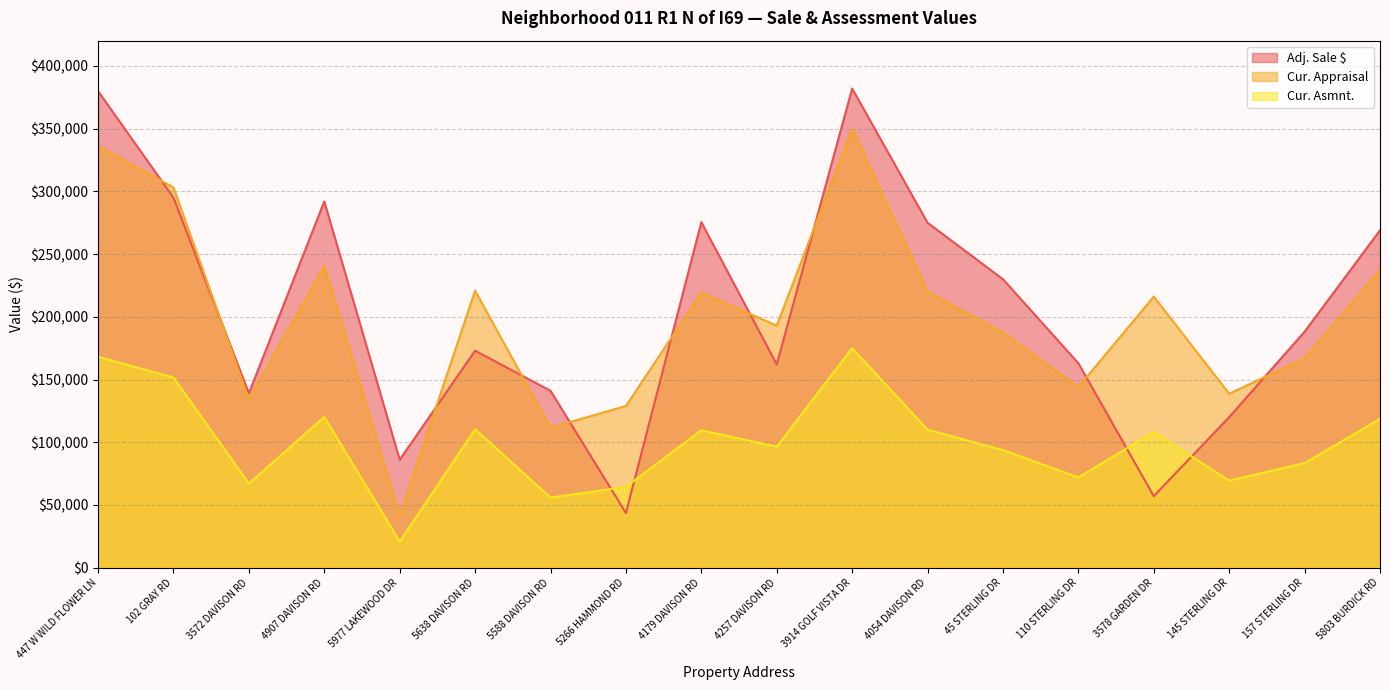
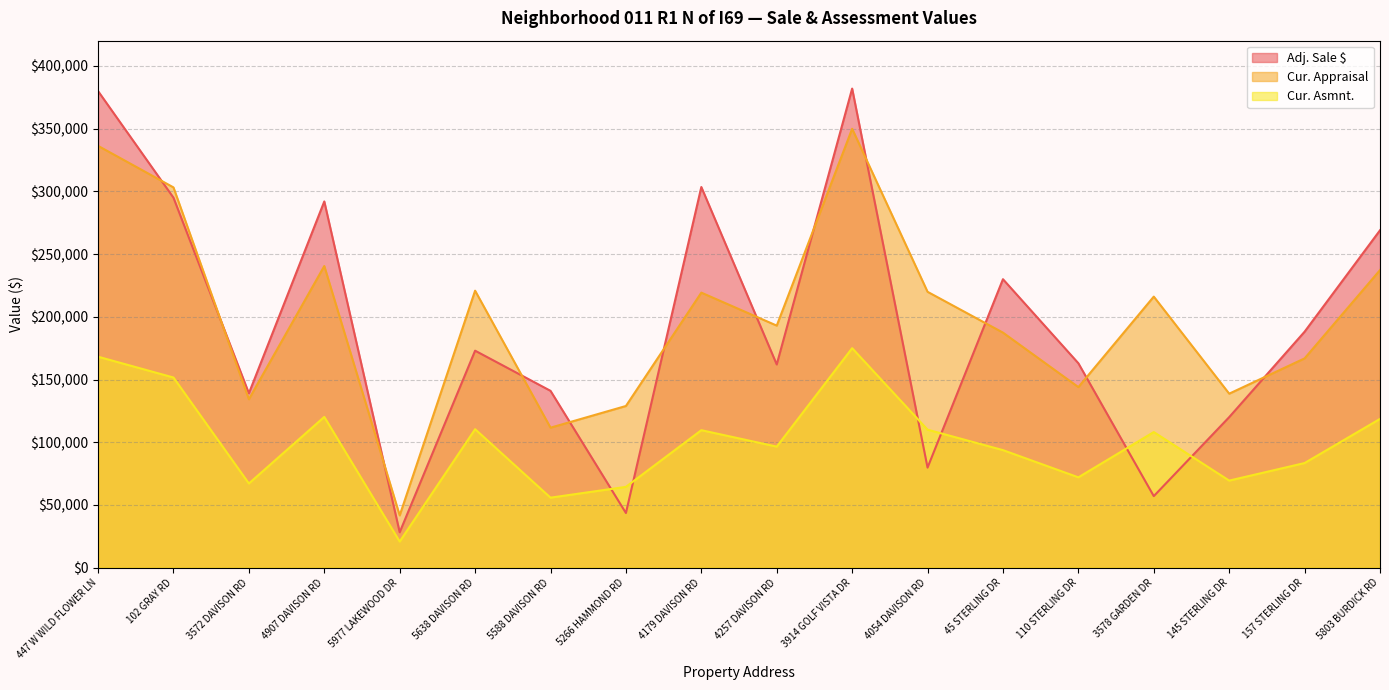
Adj. Sale $, 5977 LAKEWOOD DR: $86,000 -> $28,000
Adj. Sale $, 4179 DAVISON RD: $276,000 -> $304,000
Adj. Sale $, 4054 DAVISON RD: $275,000 -> $80,000
